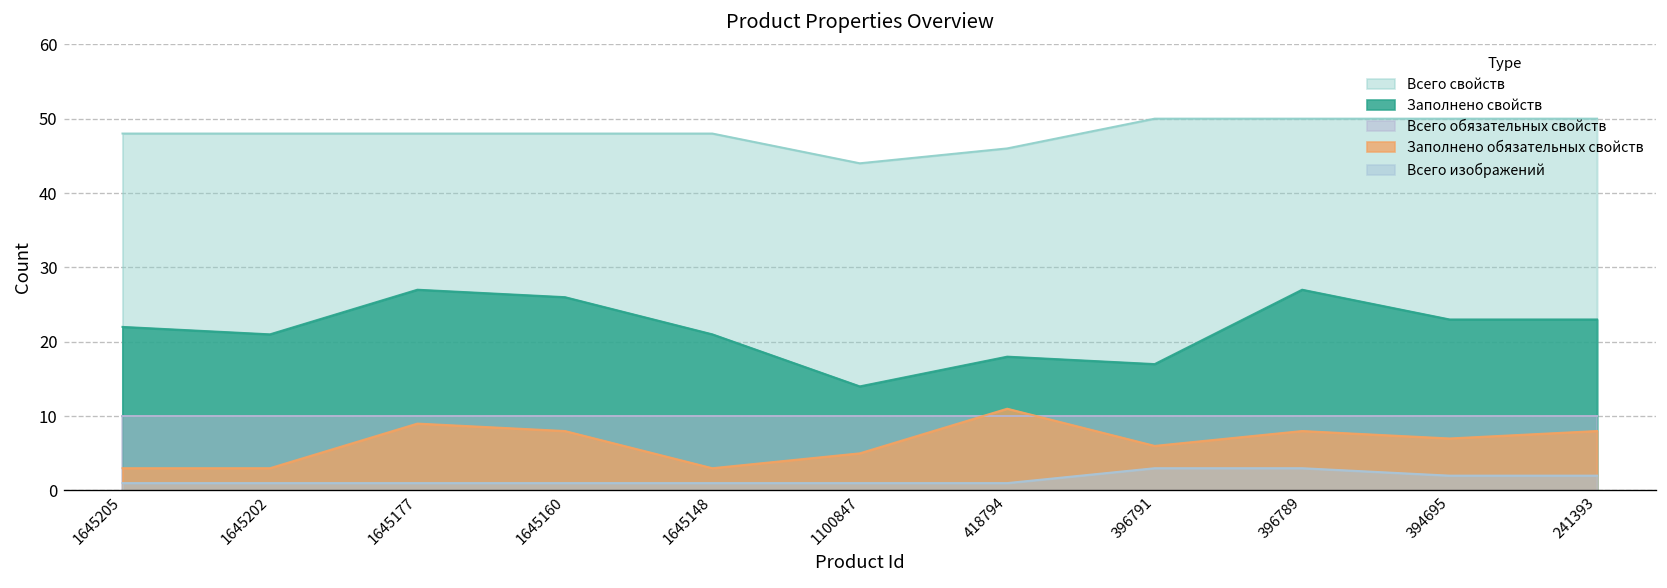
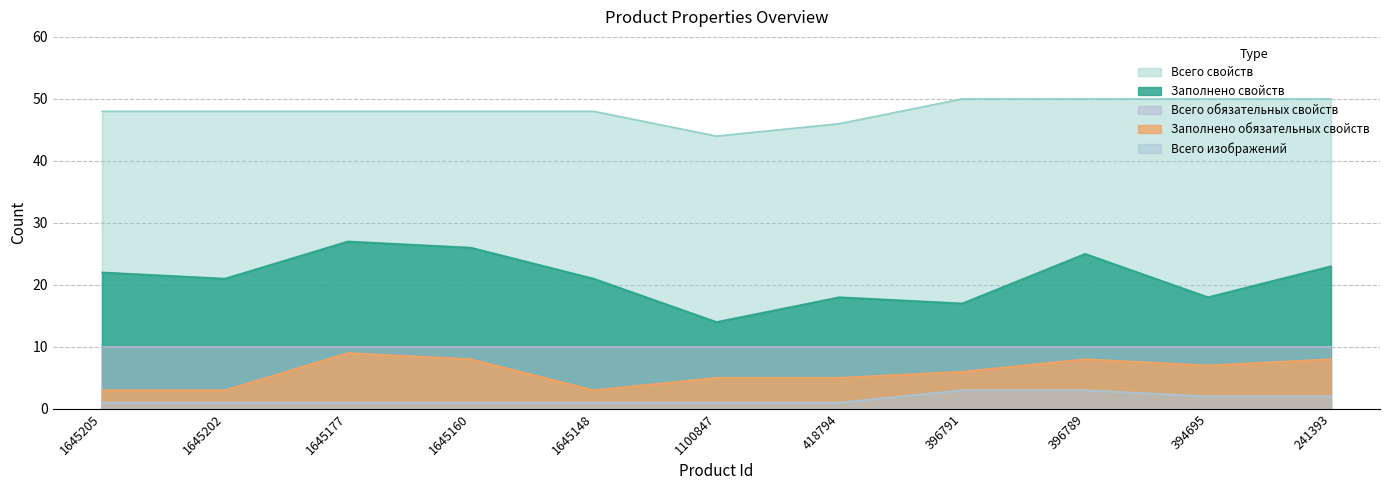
Заполнено обязательных свойств, 418794: 11 -> 5
Заполнено свойств, 396789: 27 -> 25
Заполнено свойств, 394695: 23 -> 18
